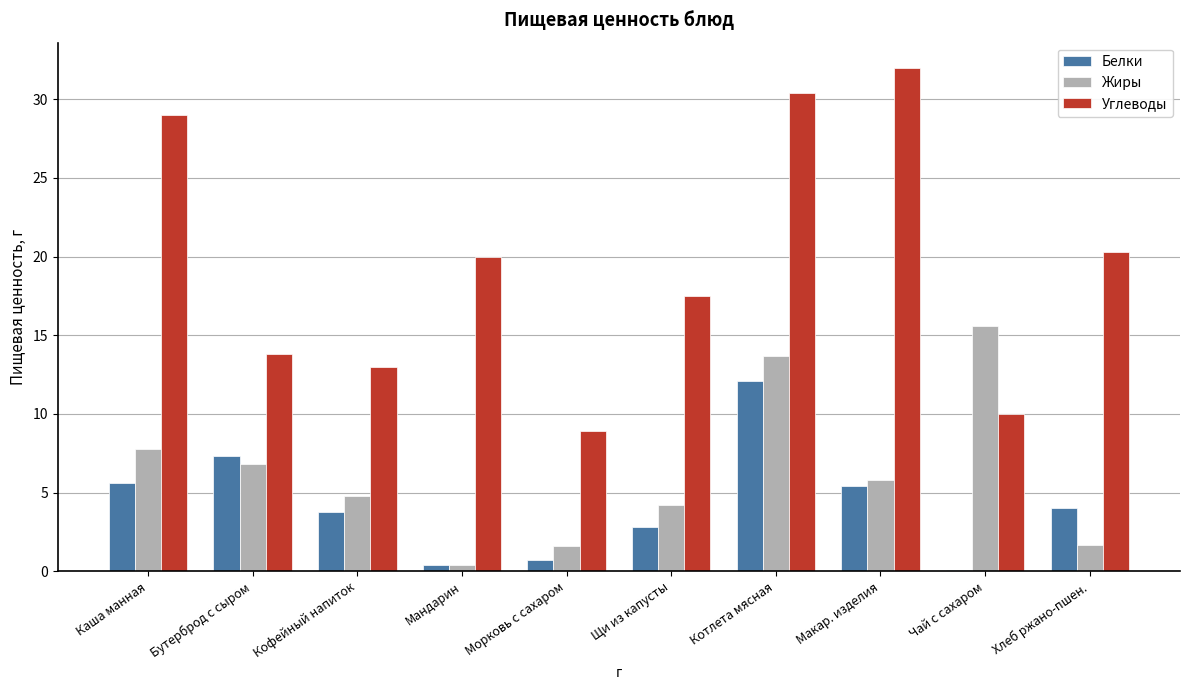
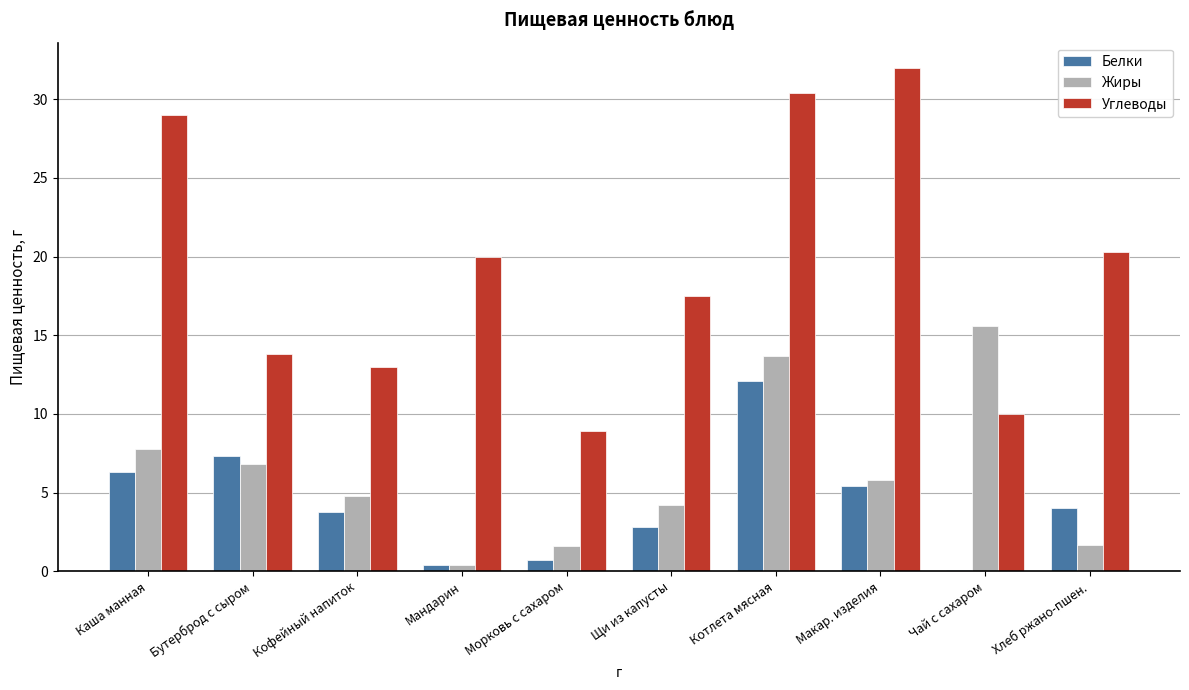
Белки, Каша манная: 5.6 -> 6.3
